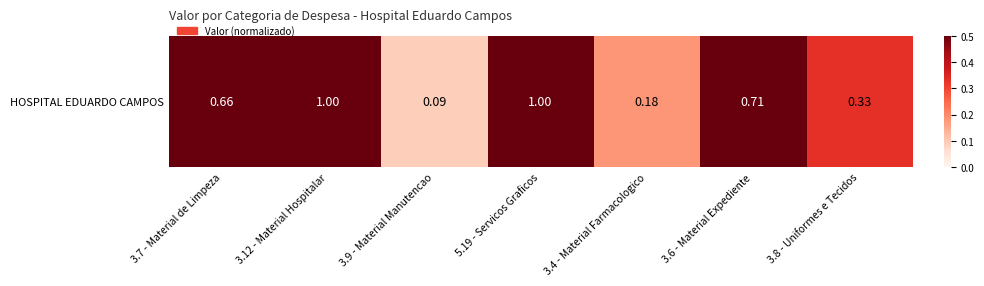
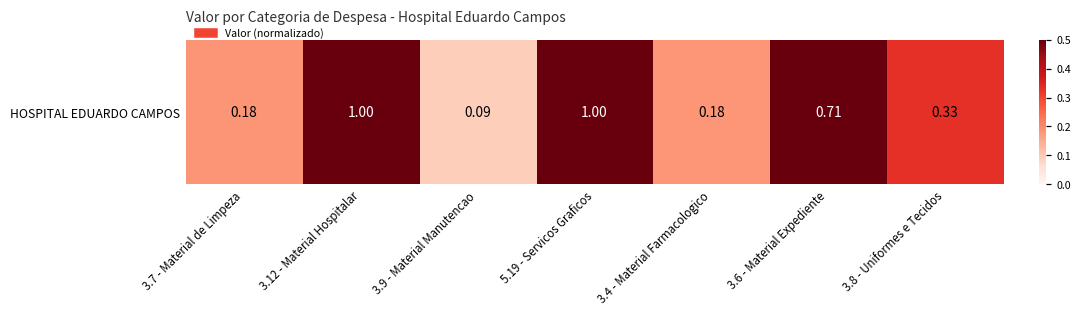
HOSPITAL EDUARDO CAMPOS, 3.7 - Material de Limpeza: 0.66 -> 0.18
